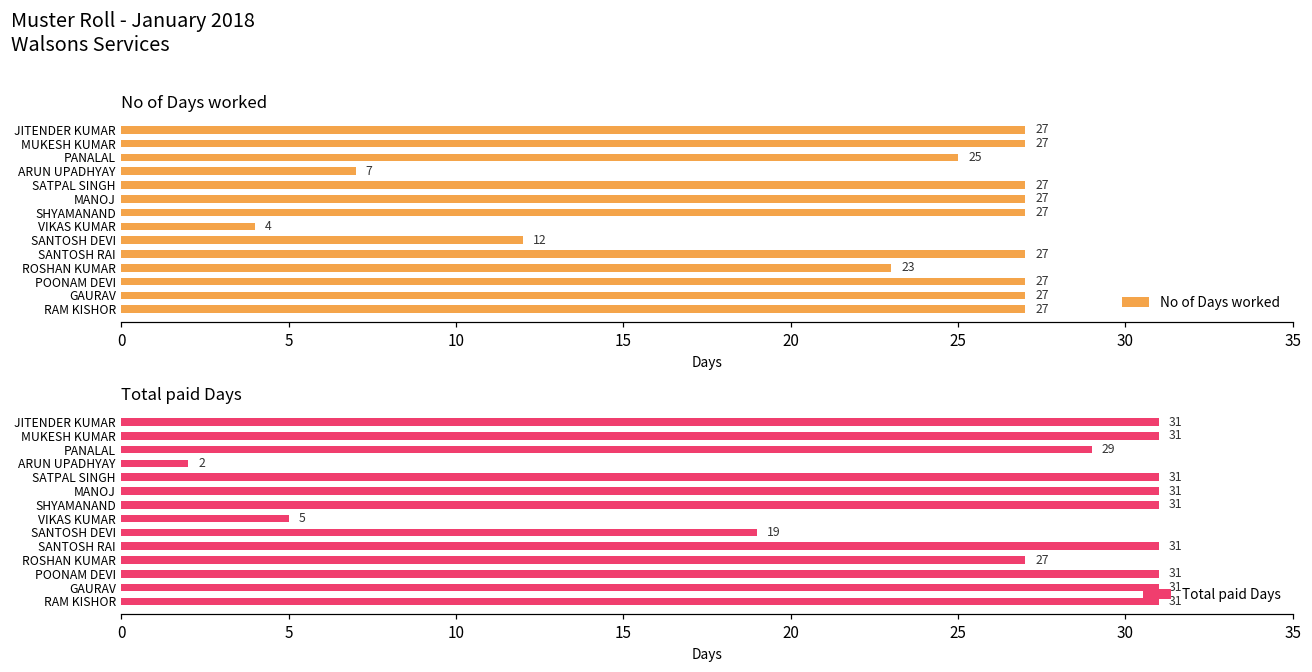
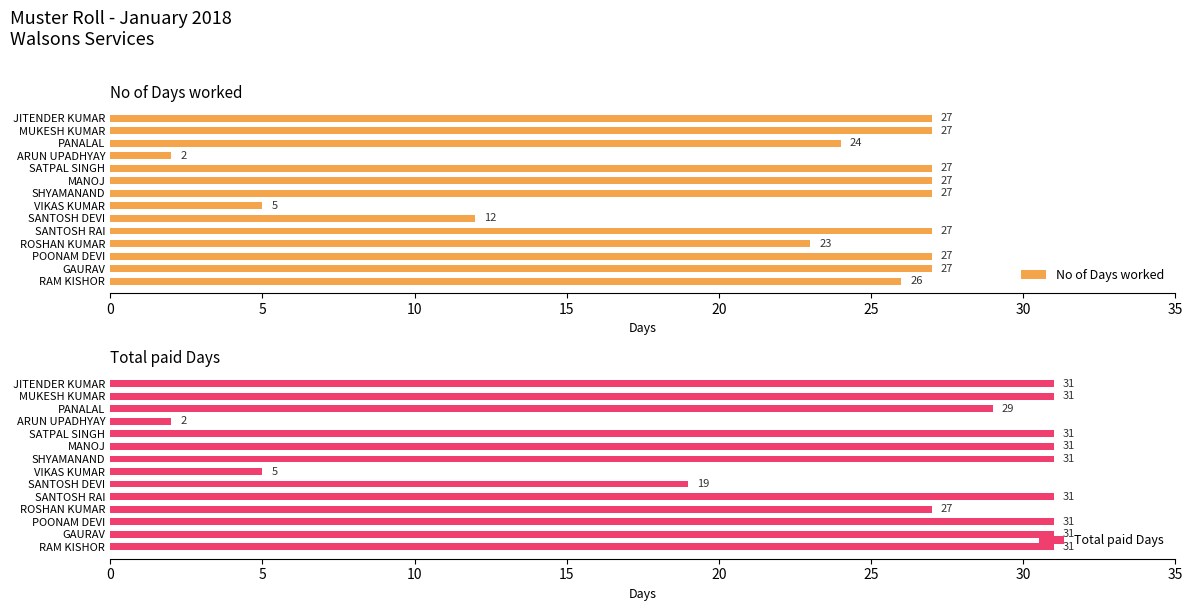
No of Days worked, PANALAL: 25 -> 24
No of Days worked, ARUN UPADHYAY: 7 -> 2
No of Days worked, VIKAS KUMAR: 4 -> 5
No of Days worked, RAM KISHOR: 27 -> 26
